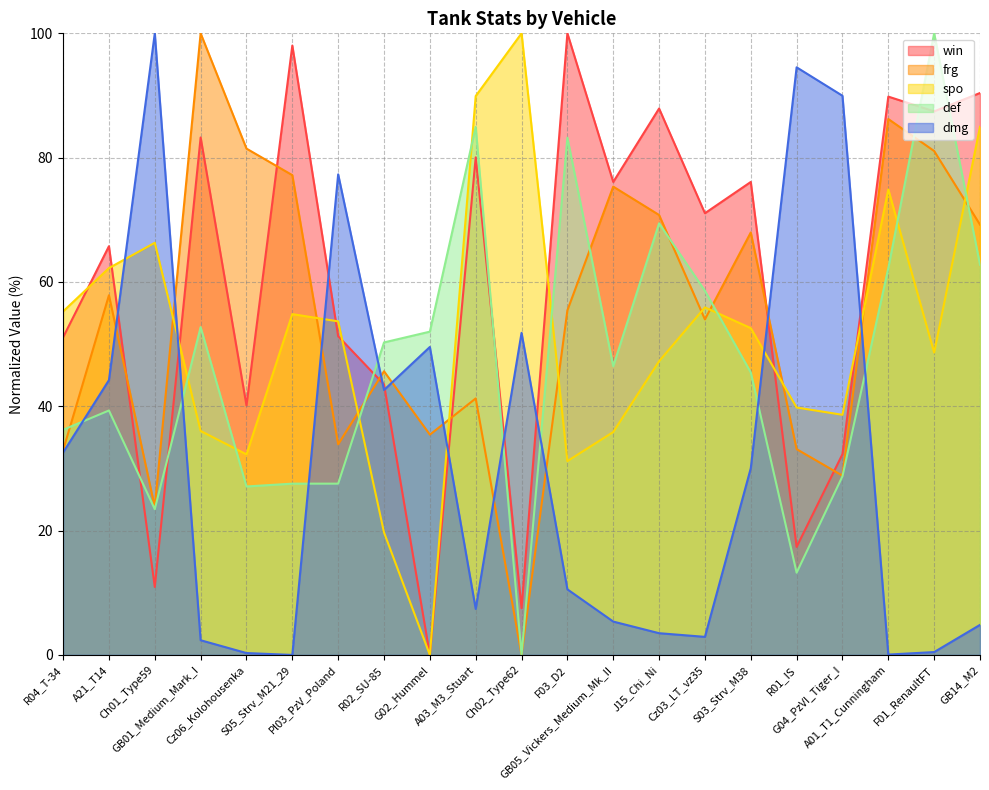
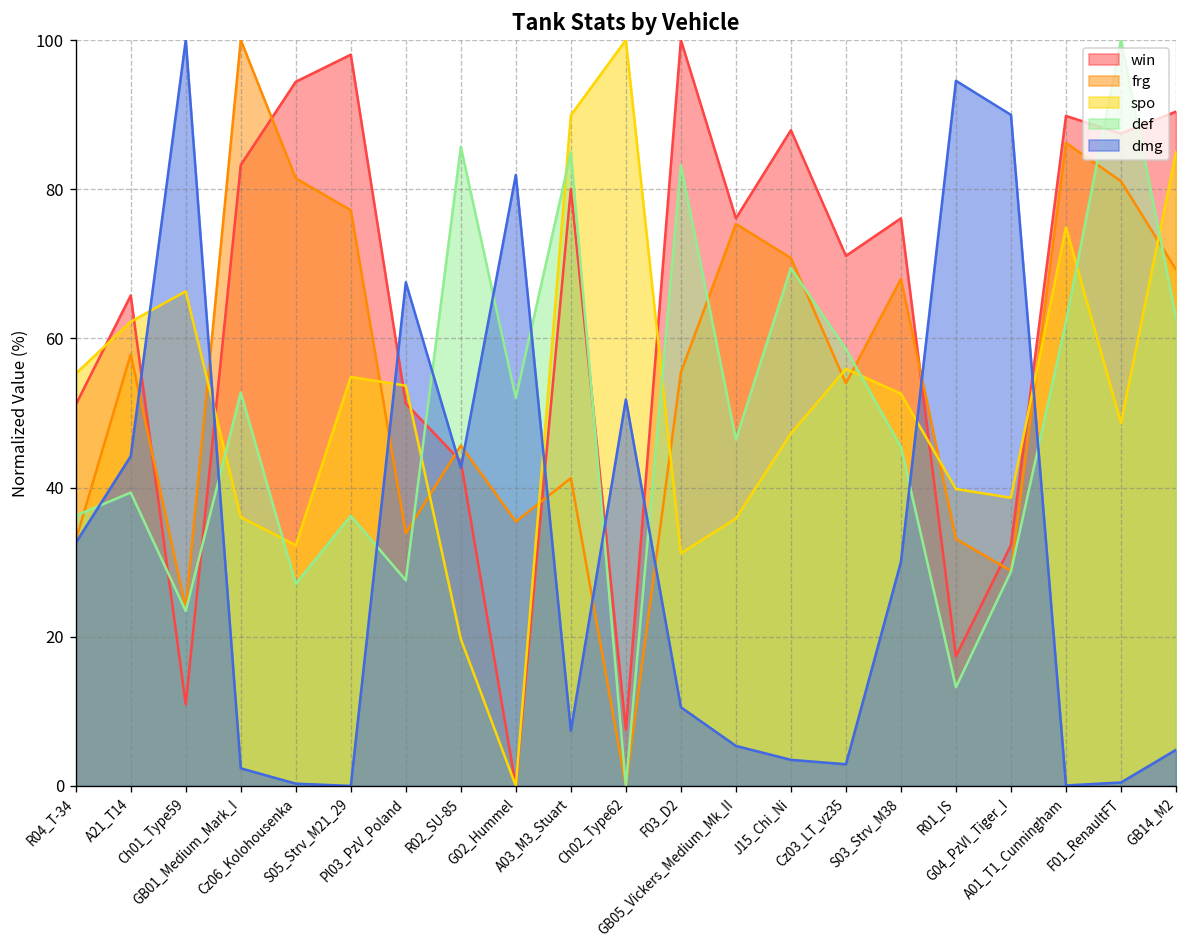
win, Cz06_Kolohousenka: 40 -> 94
def, S05_Strv_M21_29: 28 -> 36
dmg, Pl03_PzV_Poland: 77 -> 68
def, R02_SU-85: 50 -> 86
dmg, G02_Hummel: 50 -> 82
